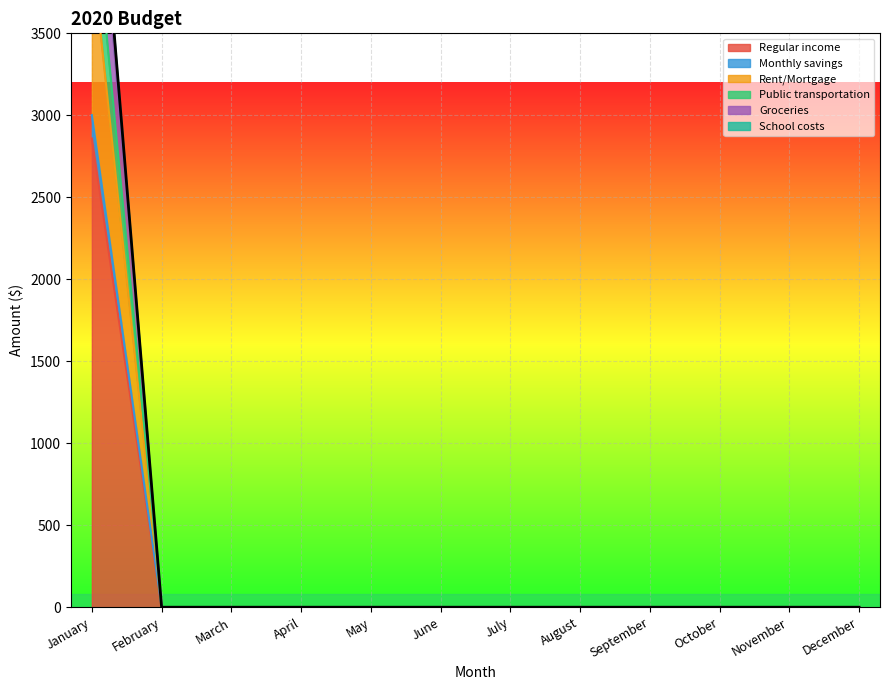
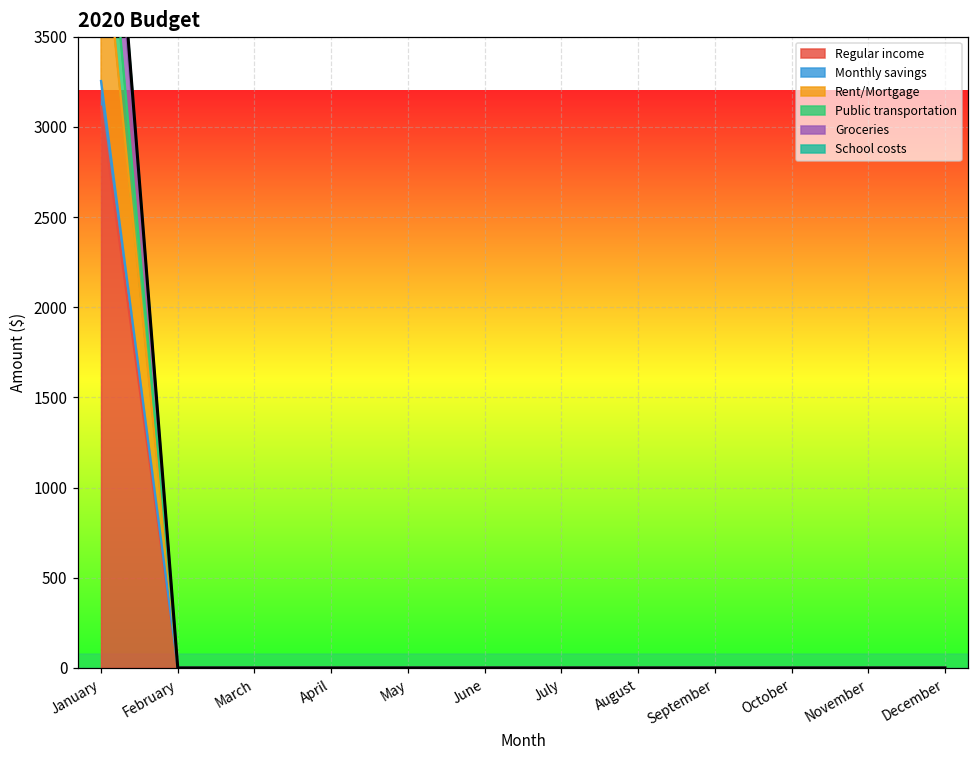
Regular income, January: 2860 -> 3110
